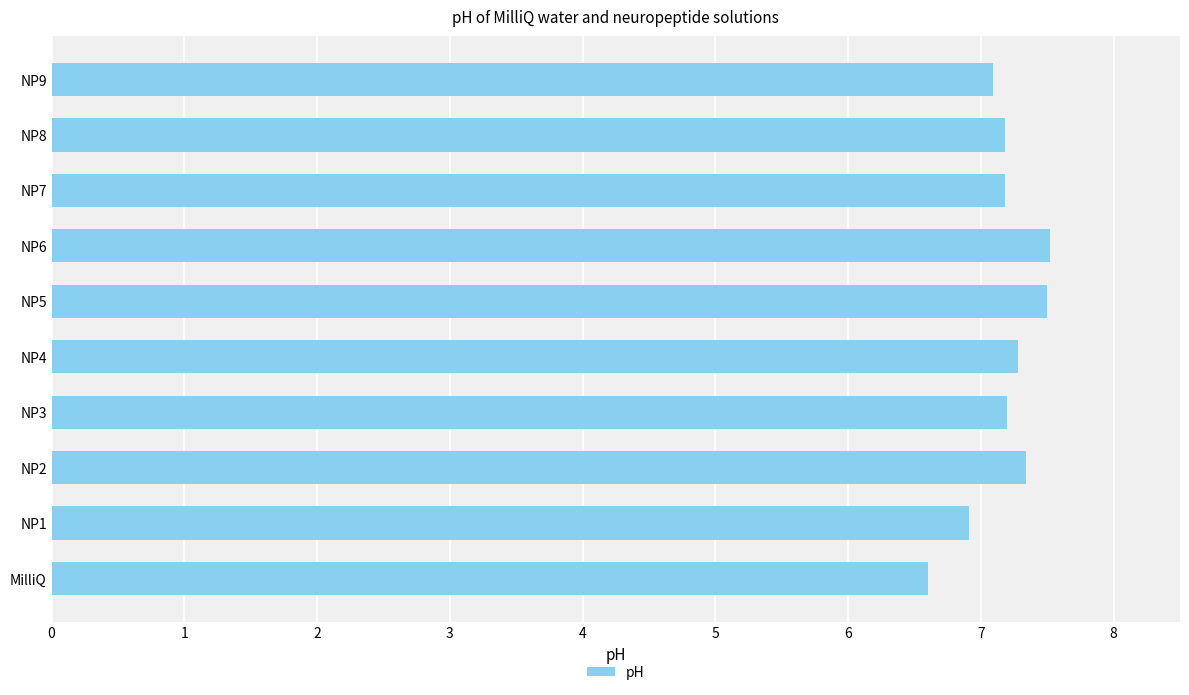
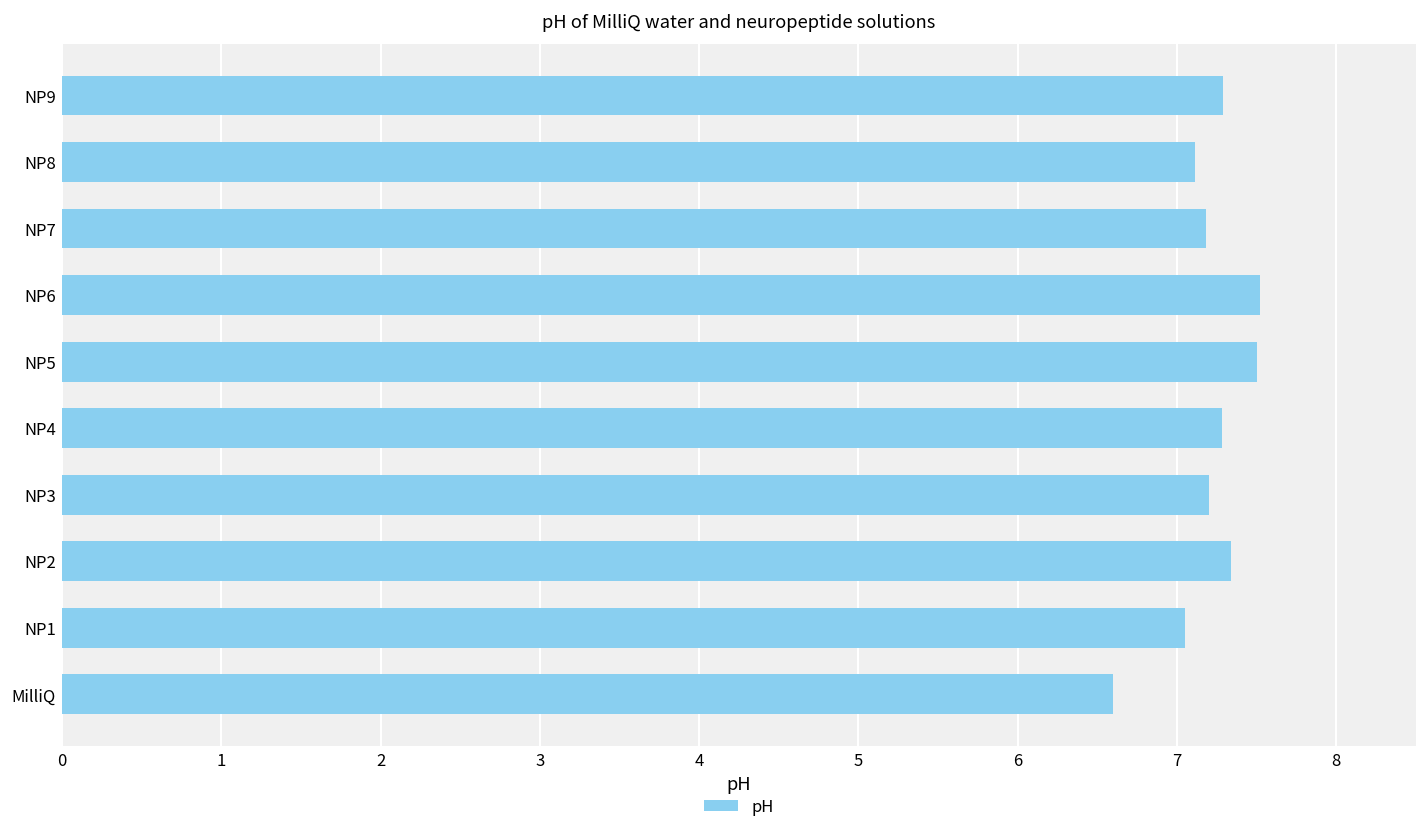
NP9: 7.09 -> 7.29
NP8: 7.18 -> 7.11
NP1: 6.91 -> 7.05
